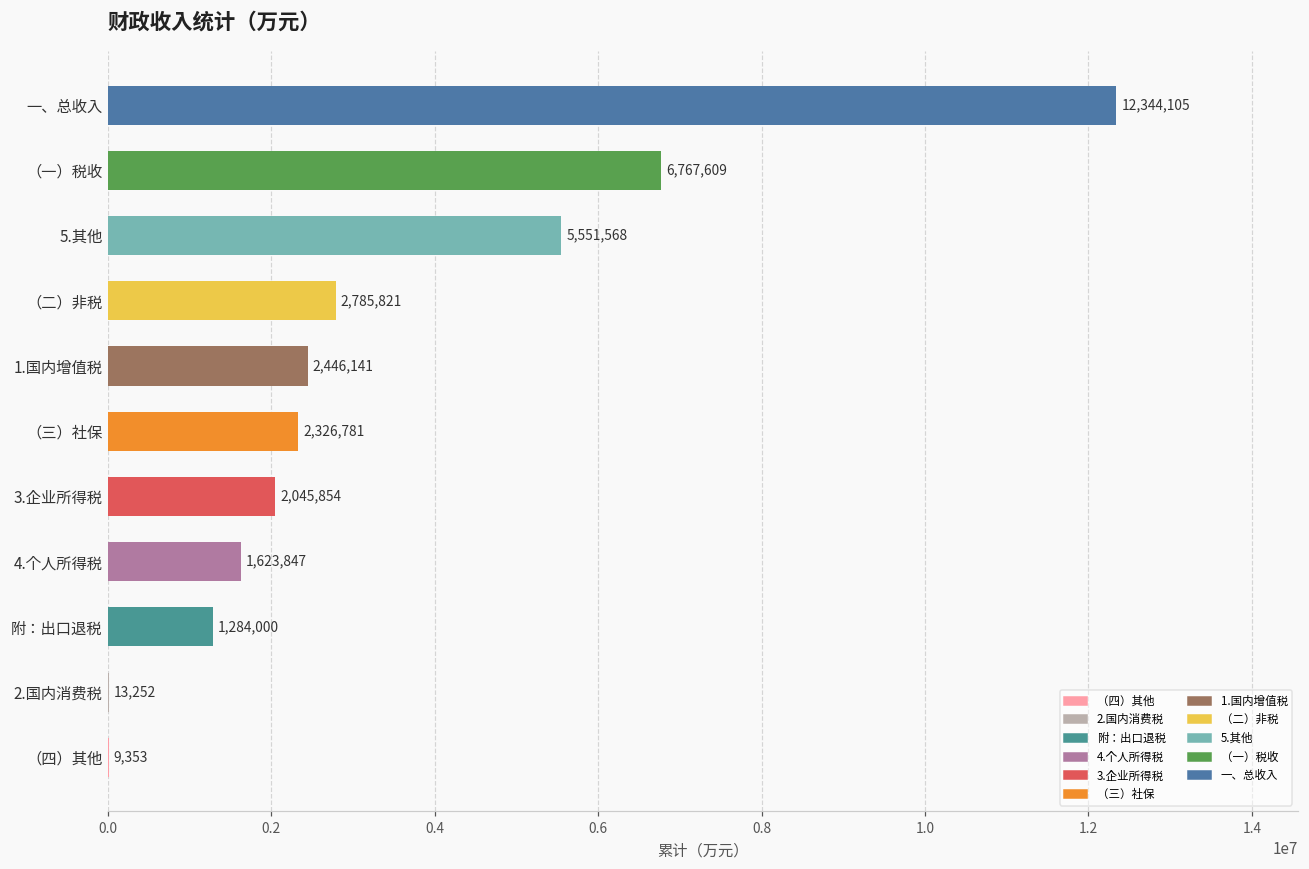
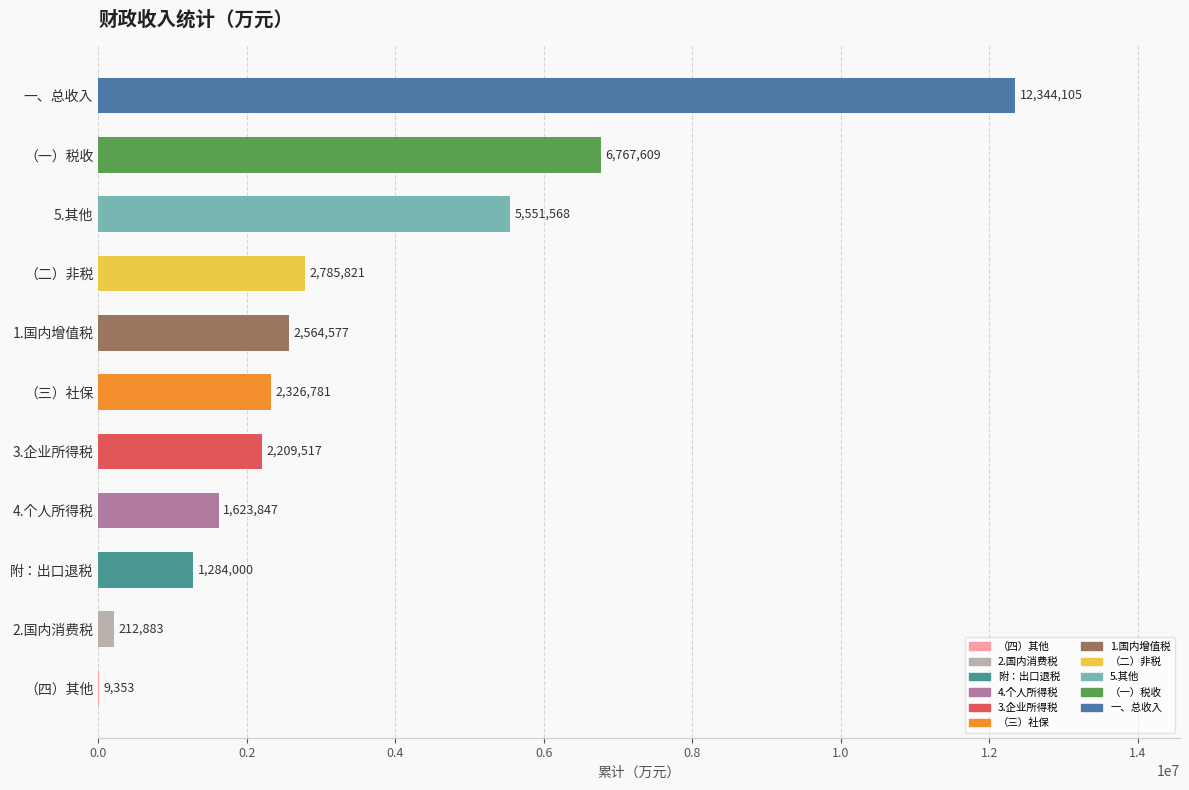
1.国内增值税: 2,446,141 -> 2,564,577
3.企业所得税: 2,045,854 -> 2,209,517
2.国内消费税: 13,252 -> 212,883
